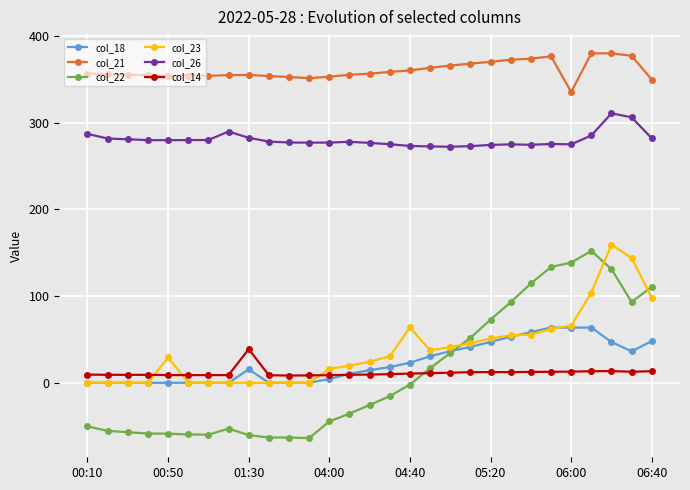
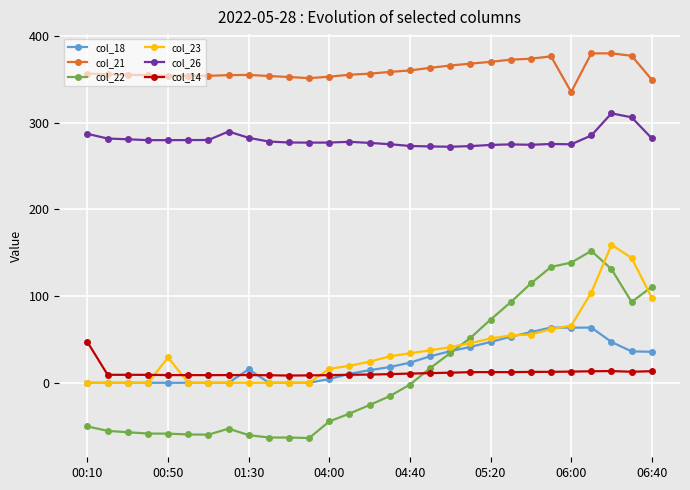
col_14, 00:10: 10 -> 50
col_14, 01:30: 40 -> 10
col_23, 04:40: 60 -> 30
col_18, 06:40: 50 -> 40
